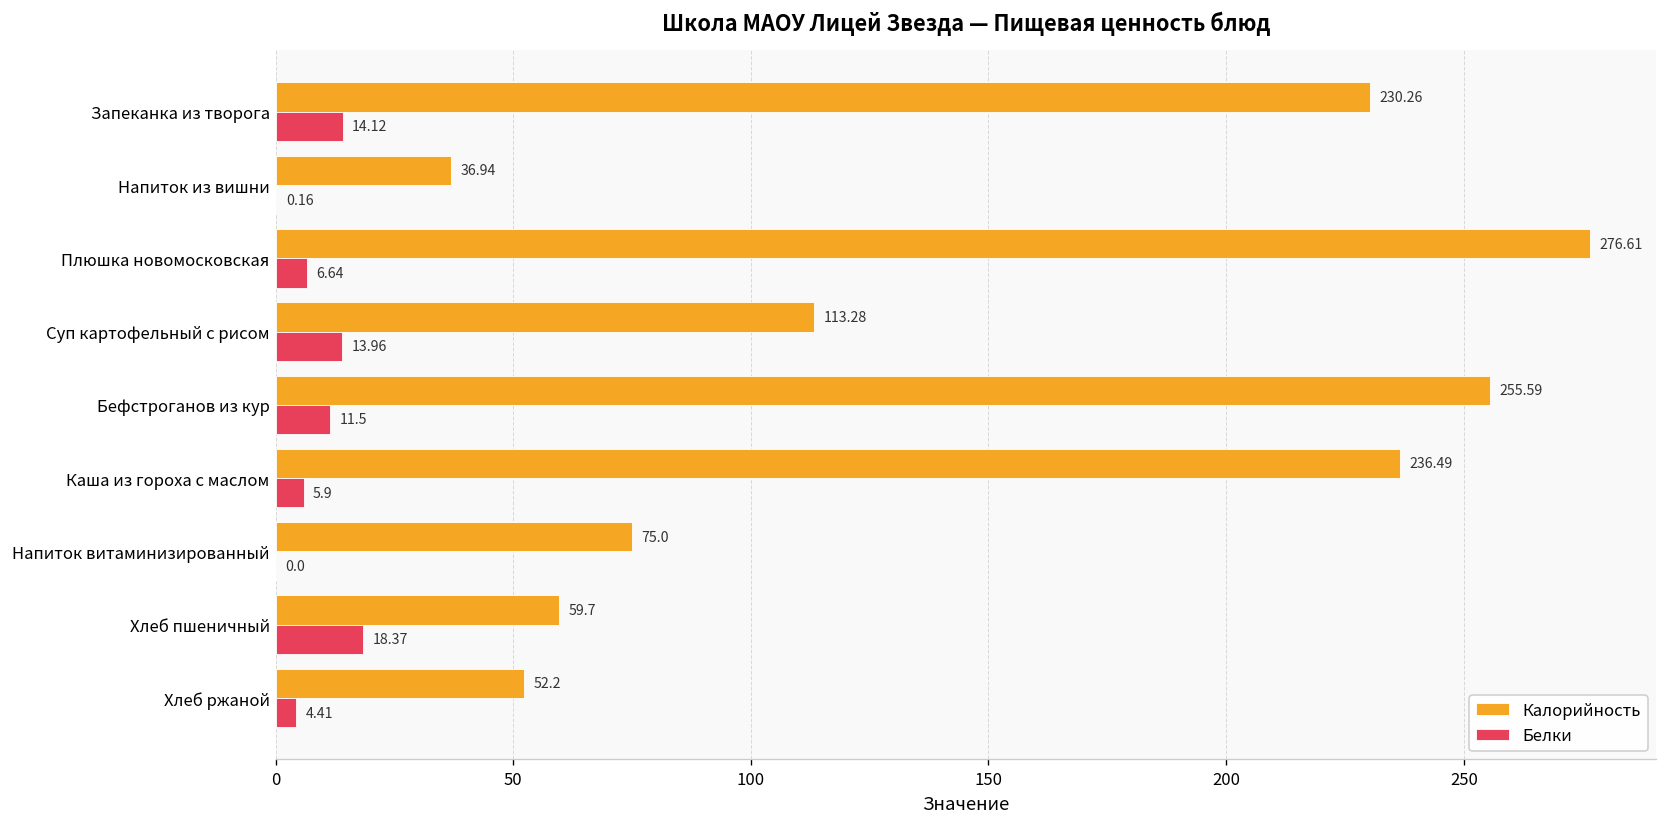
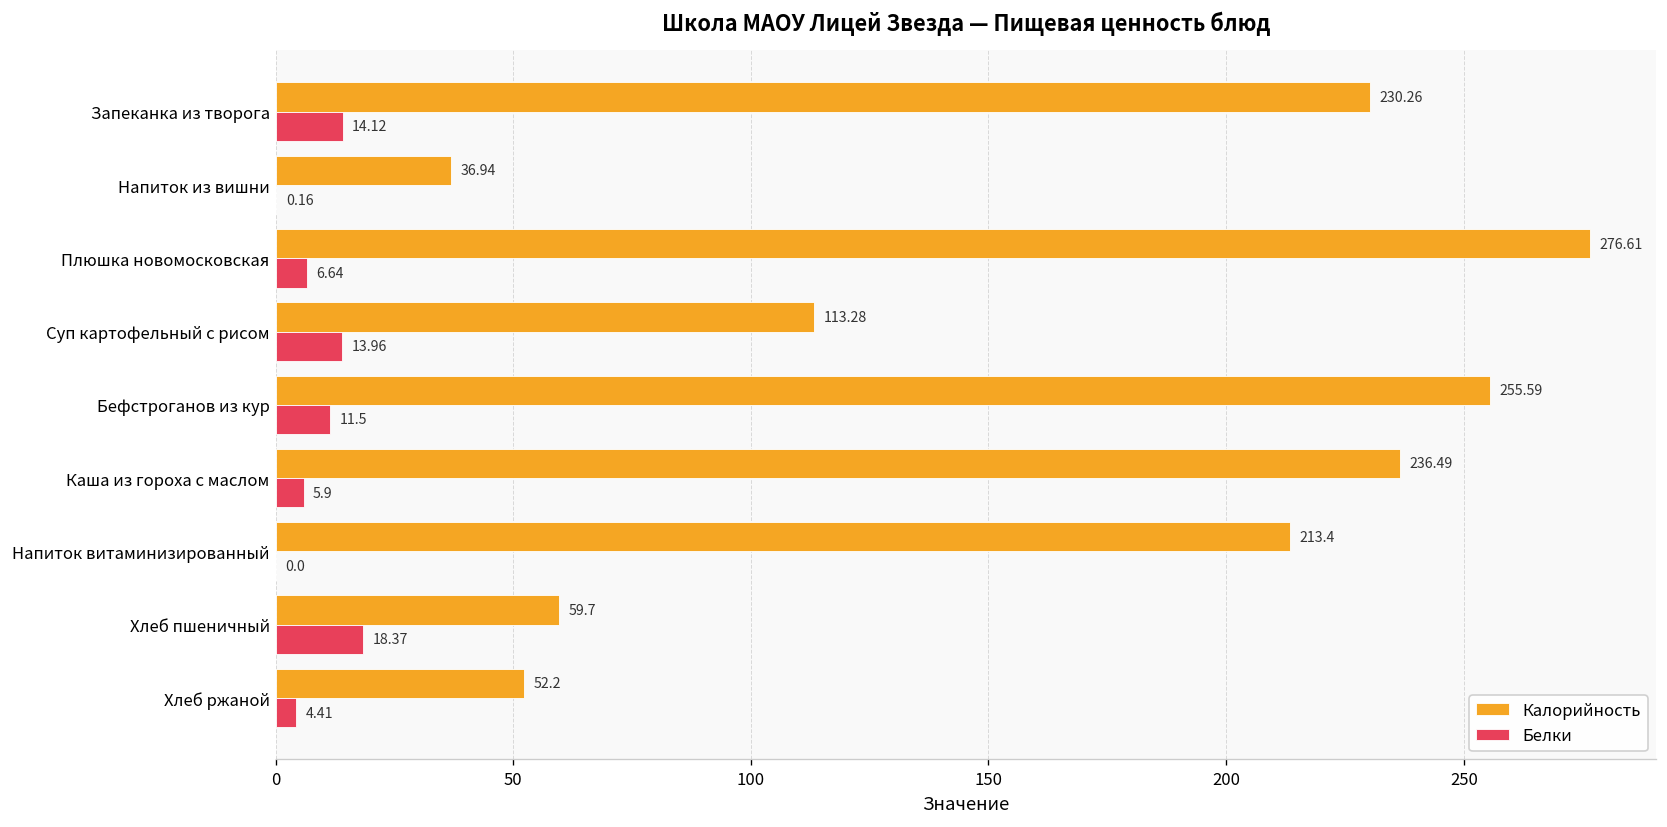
Калорийность, Напиток витаминизированный: 75.0 -> 213.4
